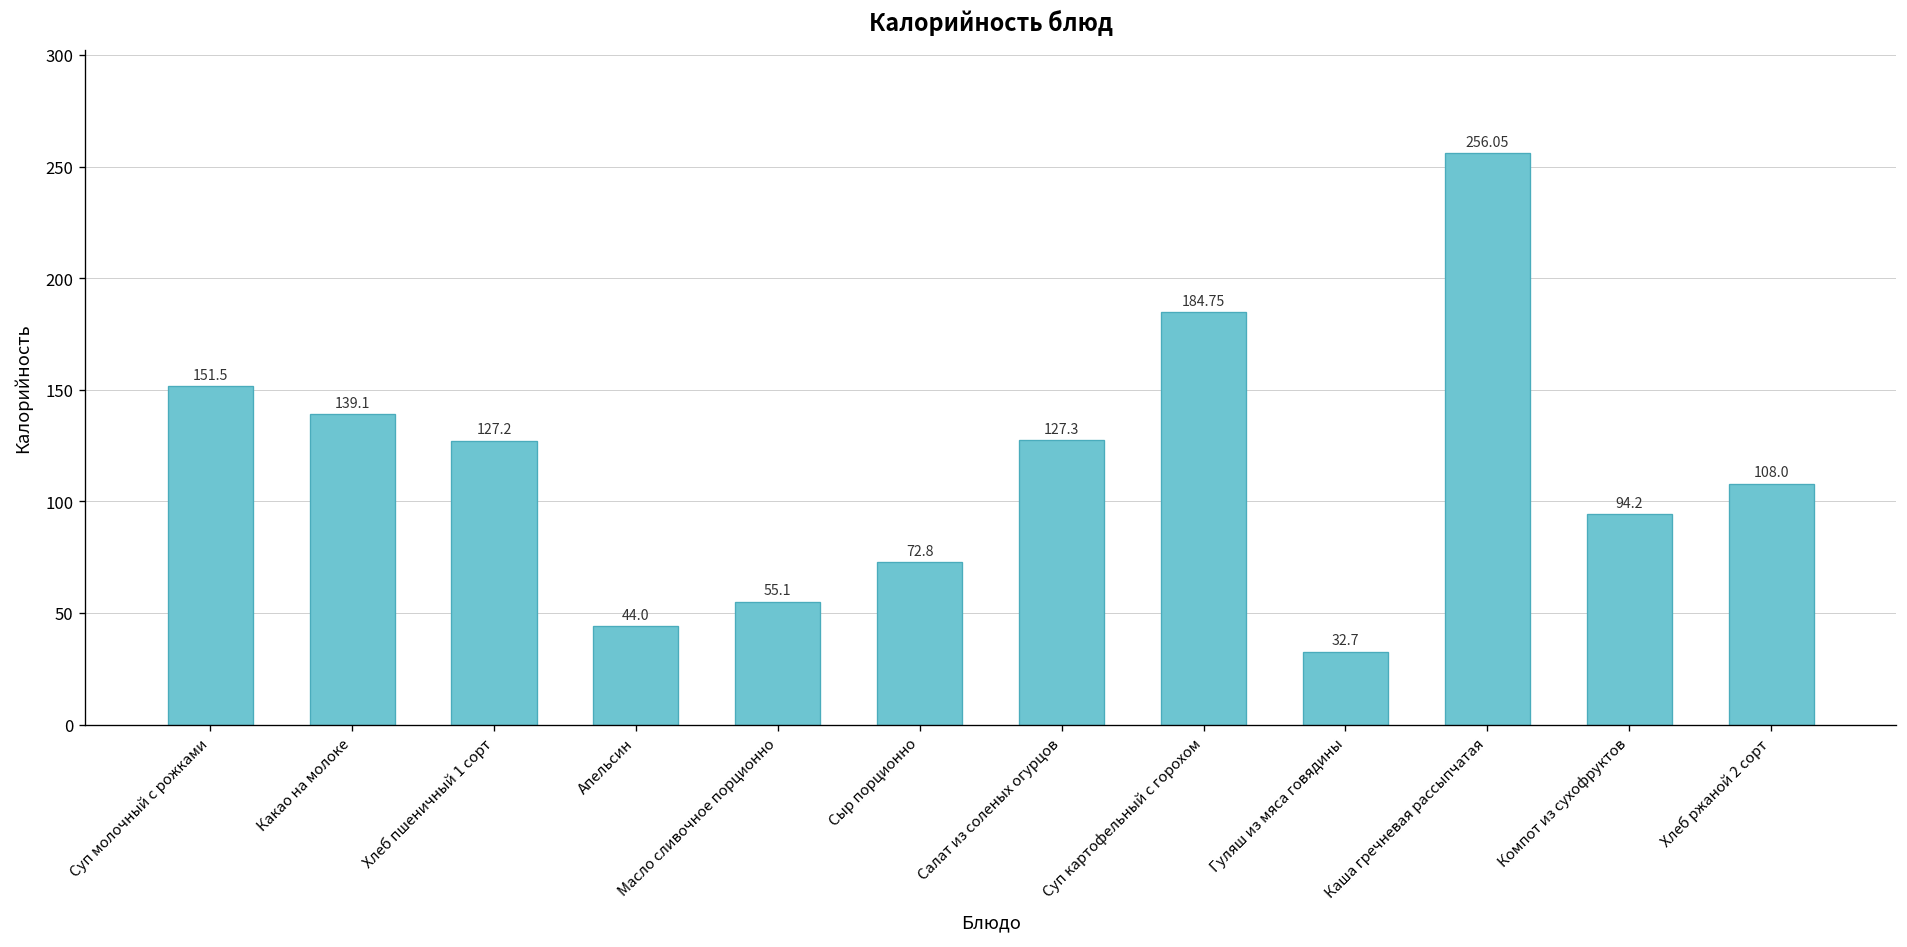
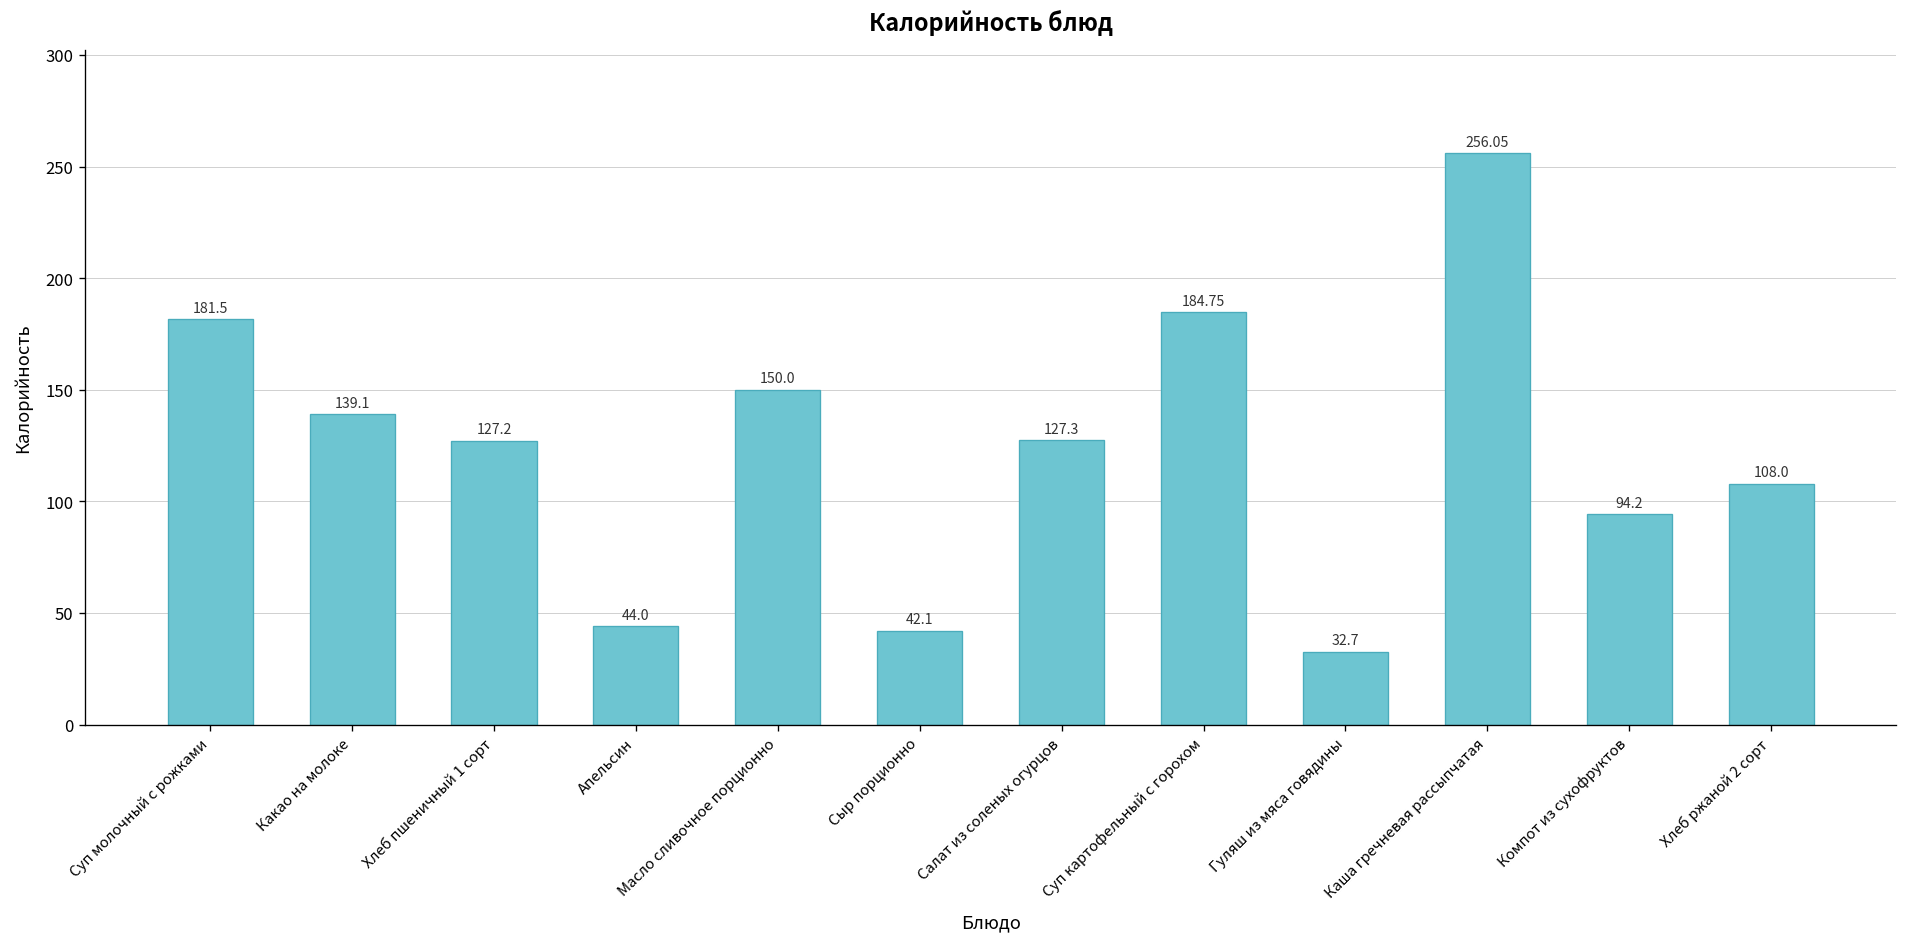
Суп молочный с рожками: 151.5 -> 181.5
Масло сливочное порционно: 55.1 -> 150.0
Сыр порционно: 72.8 -> 42.1
